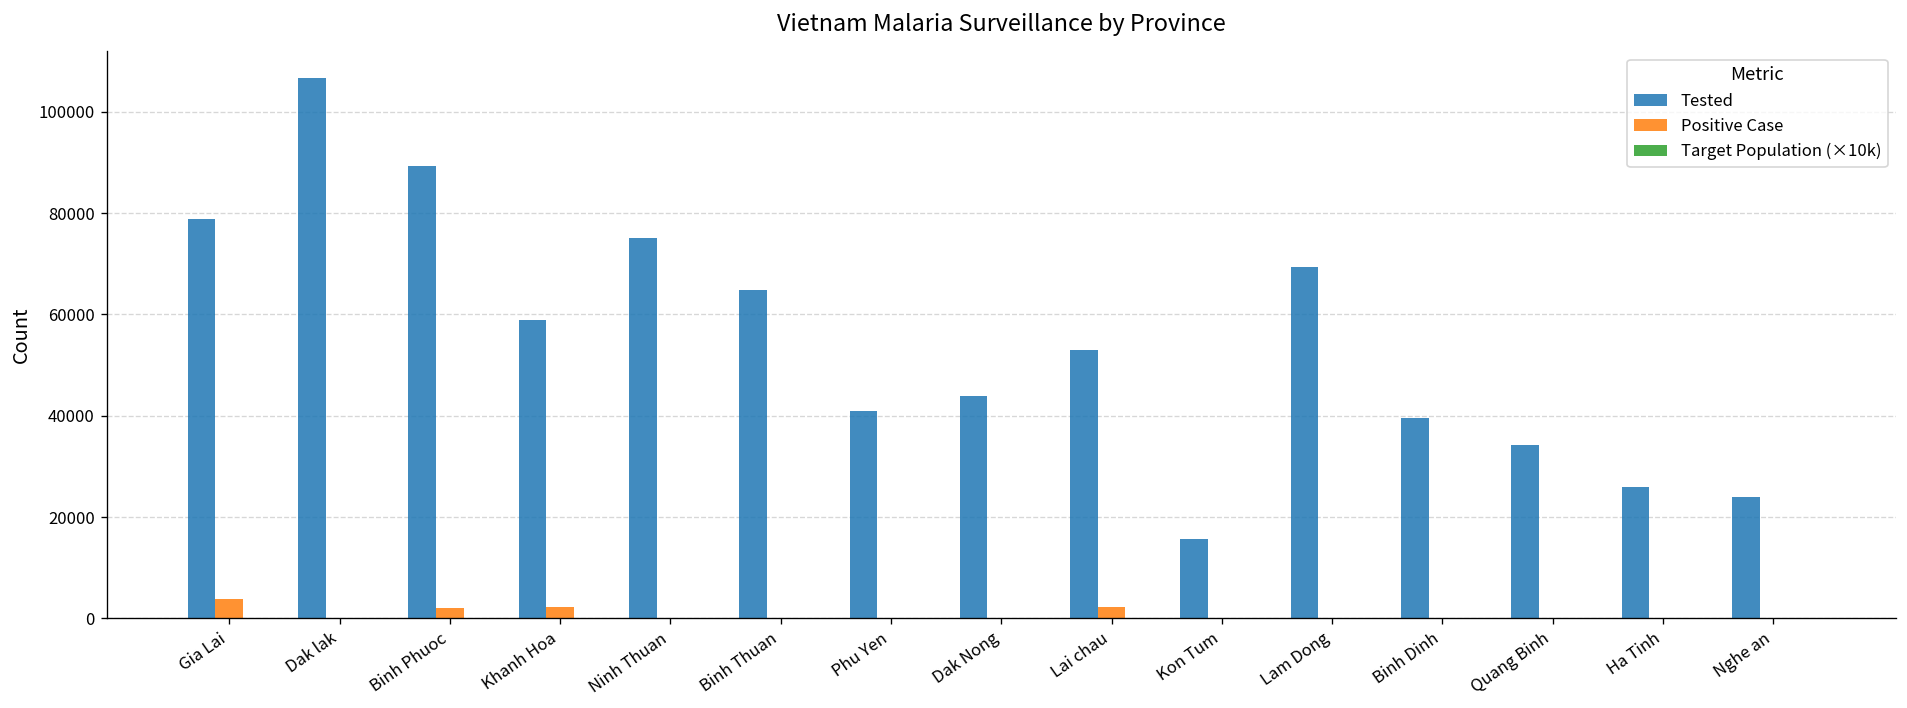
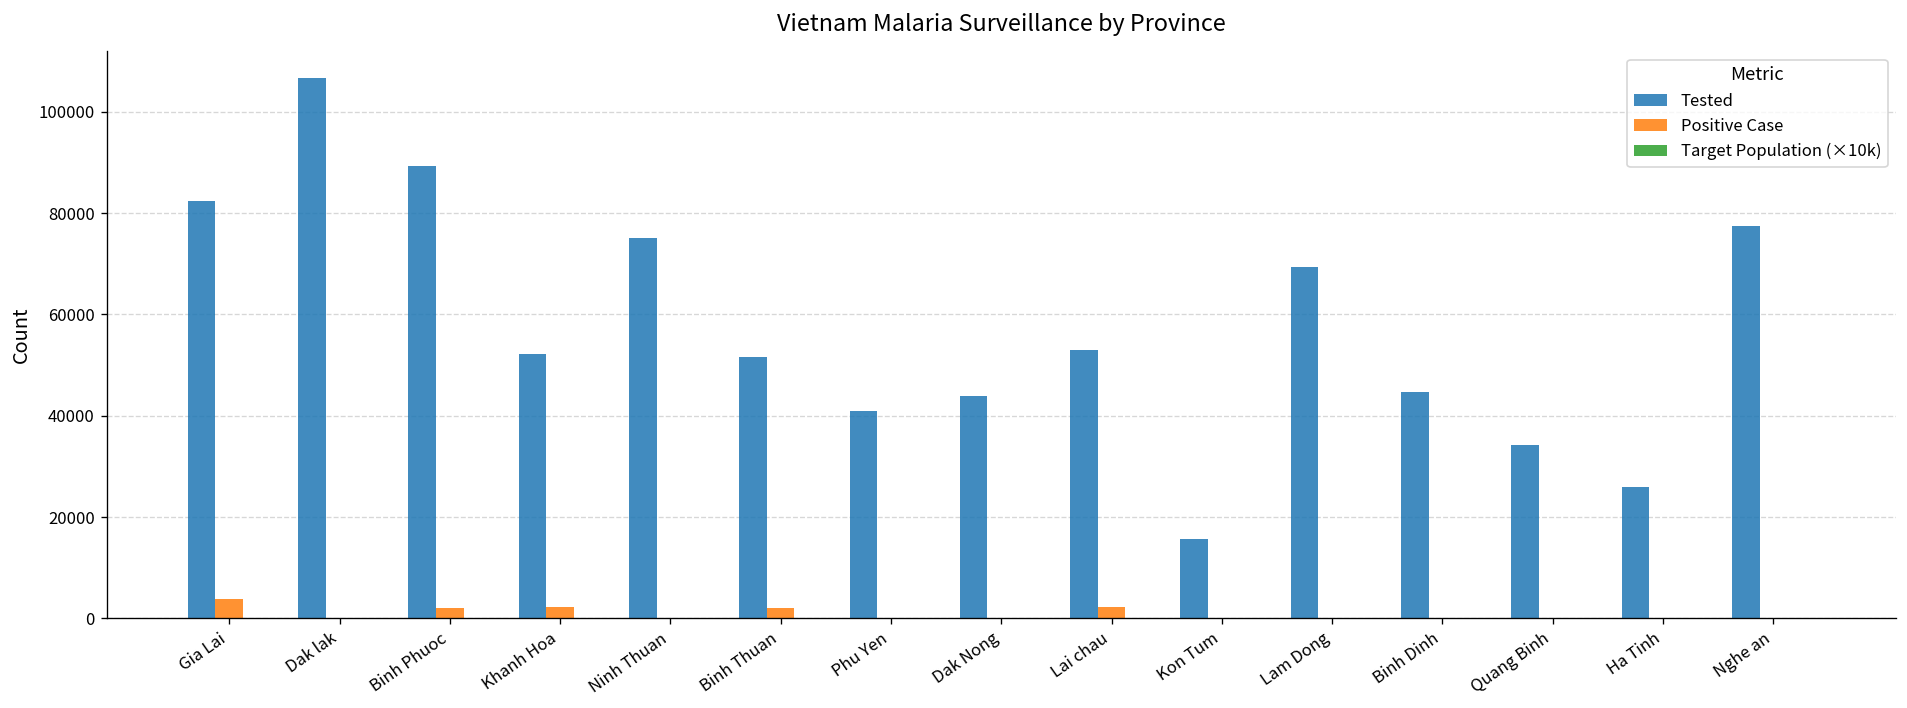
Tested, Gia Lai: 79000 -> 82000
Tested, Khanh Hoa: 59000 -> 52000
Tested, Binh Thuan: 65000 -> 52000
Positive Case, Binh Thuan: 0 -> 2000
Tested, Binh Dinh: 39000 -> 45000
Tested, Nghe an: 24000 -> 77000
